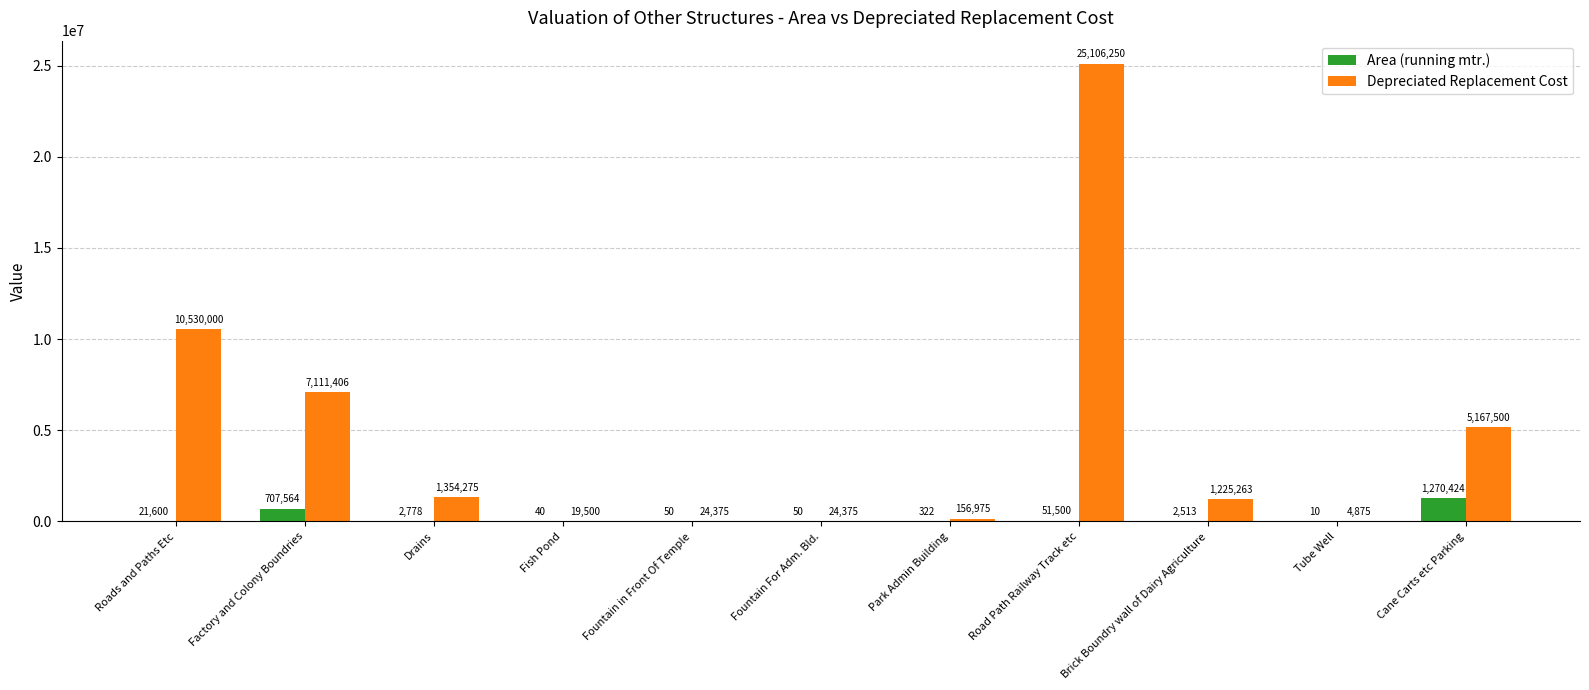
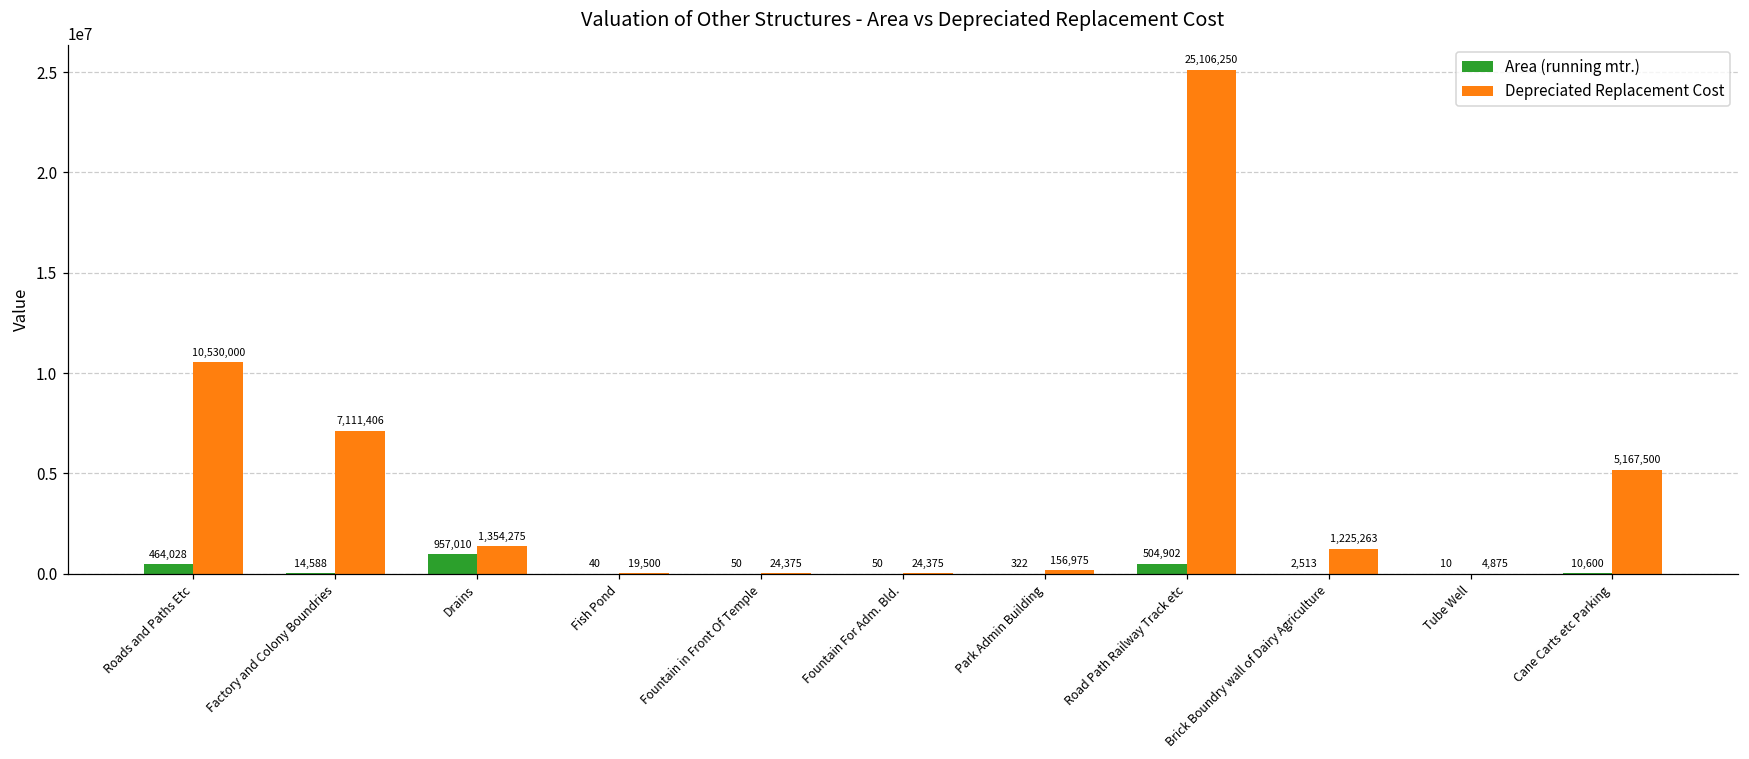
Area (running mtr.), Roads and Paths Etc: 21,600 -> 464,028
Area (running mtr.), Factory and Colony Boundries: 707,564 -> 14,588
Area (running mtr.), Drains: 2,778 -> 957,010
Area (running mtr.), Road Path Railway Track etc: 51,500 -> 504,902
Area (running mtr.), Cane Carts etc Parking: 1,270,424 -> 10,600
